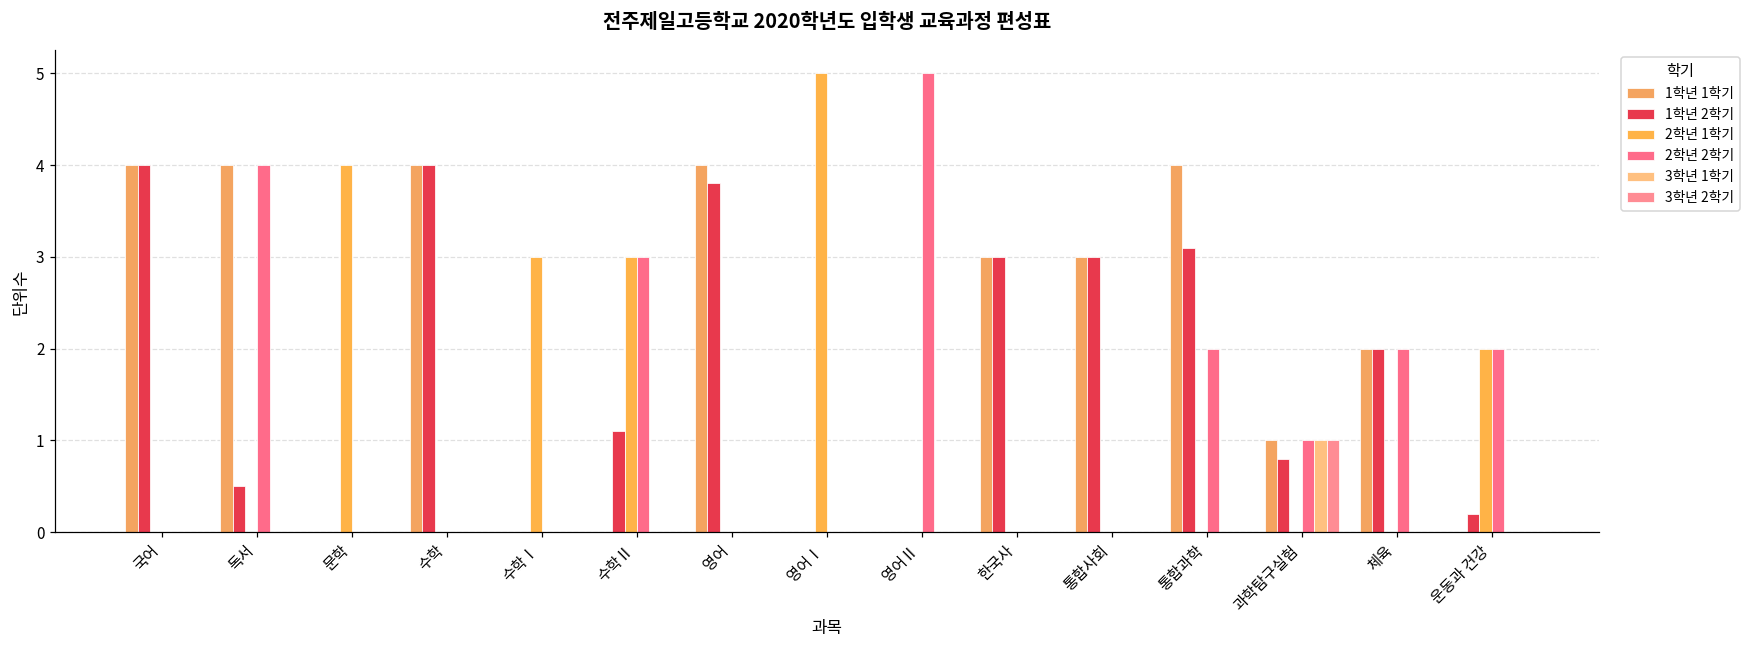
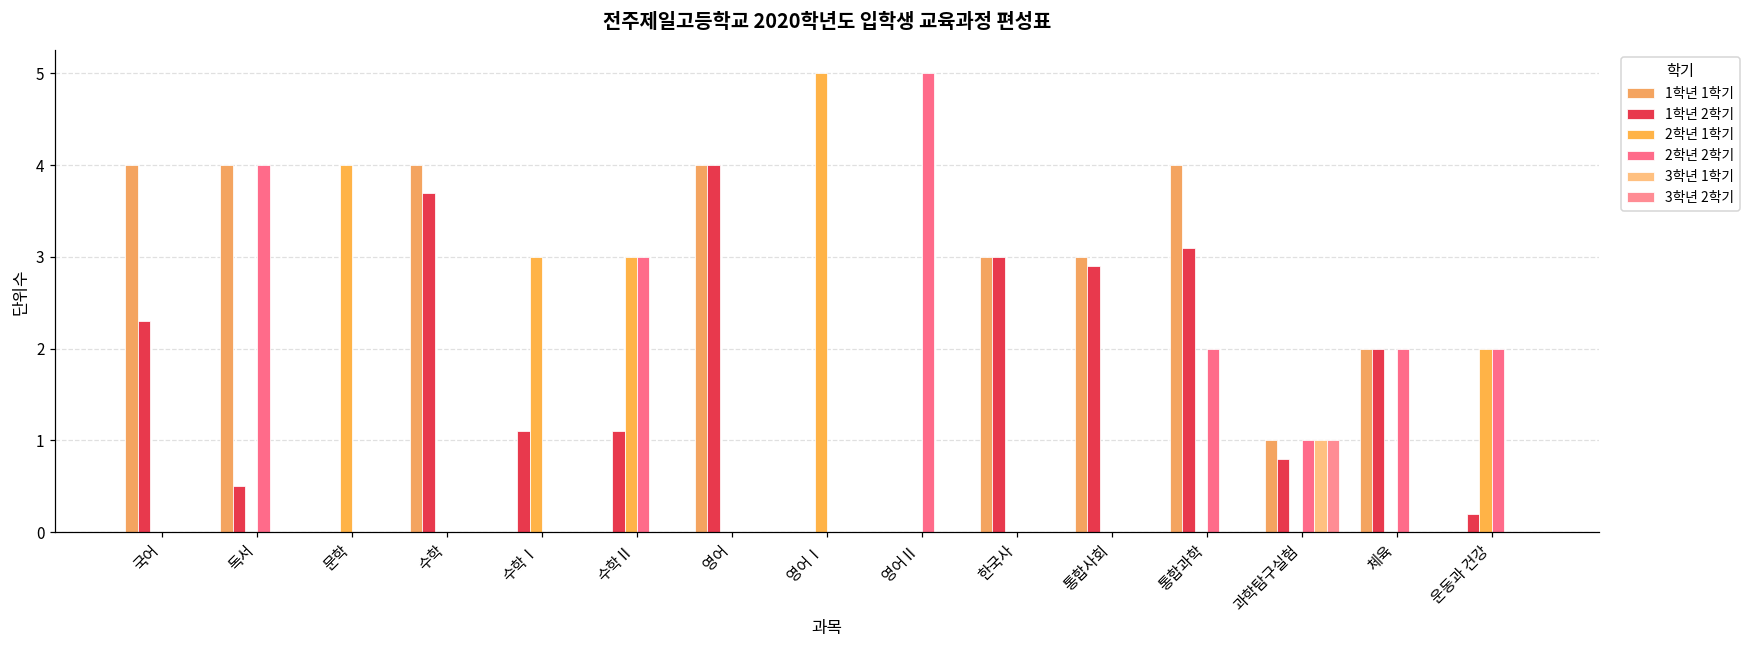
1학년 2학기, 국어: 4.0 -> 2.3
1학년 2학기, 수학: 4.0 -> 3.7
1학년 2학기, 수학Ⅰ: 0.0 -> 1.1
1학년 2학기, 영어: 3.8 -> 4.0
1학년 2학기, 통합사회: 3.0 -> 2.9
